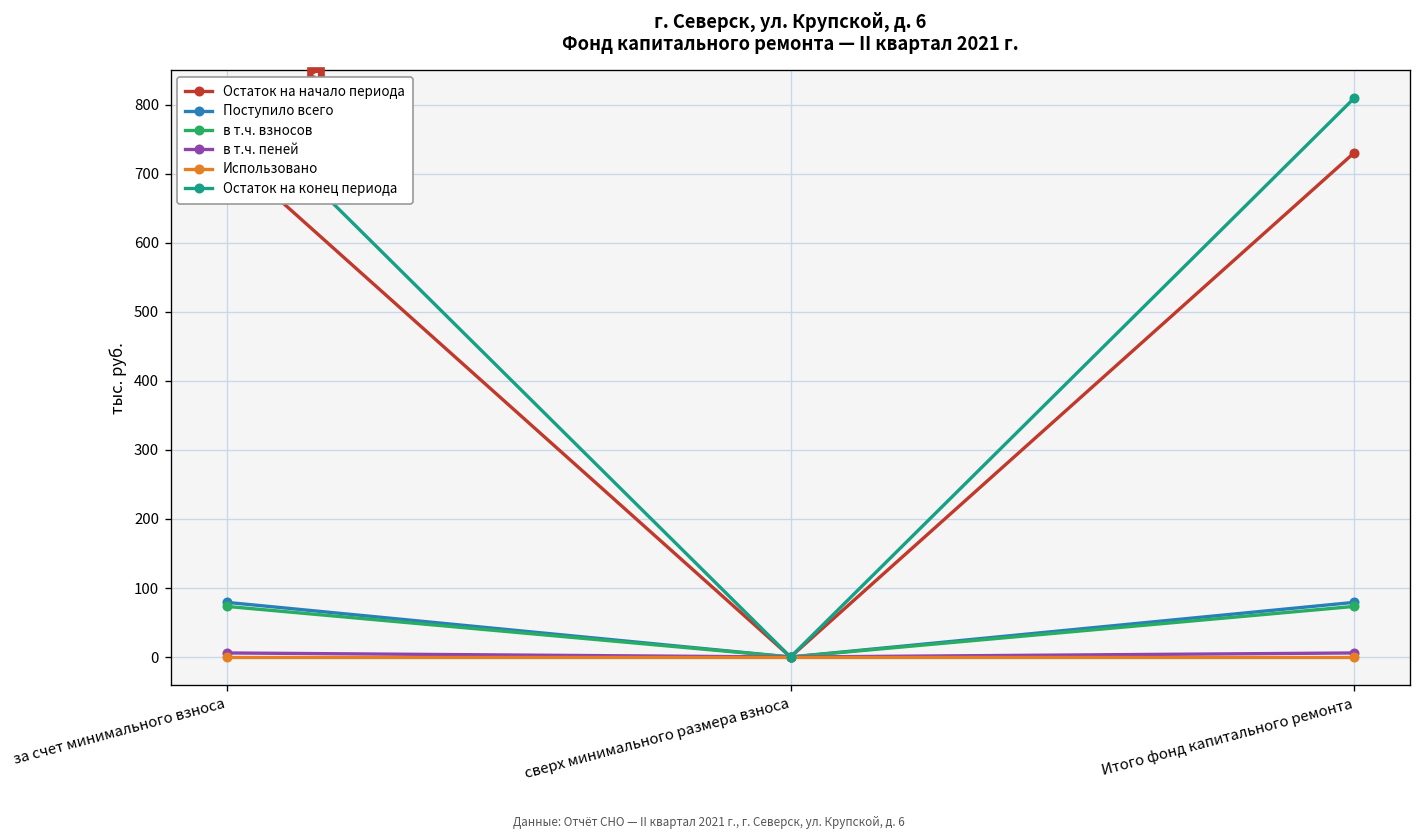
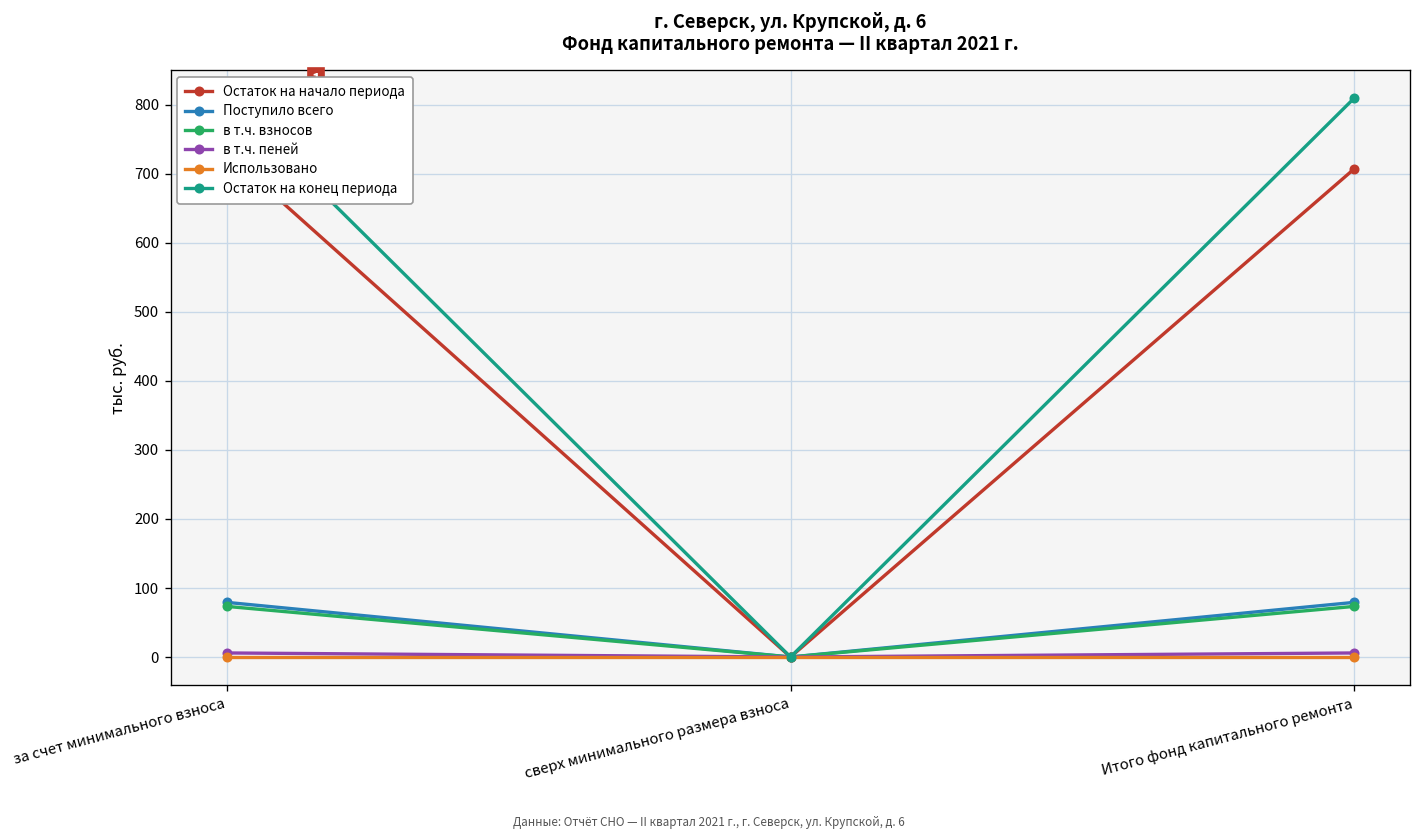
Остаток на начало периода, Итого фонд капитального ремонта: 730 -> 710
